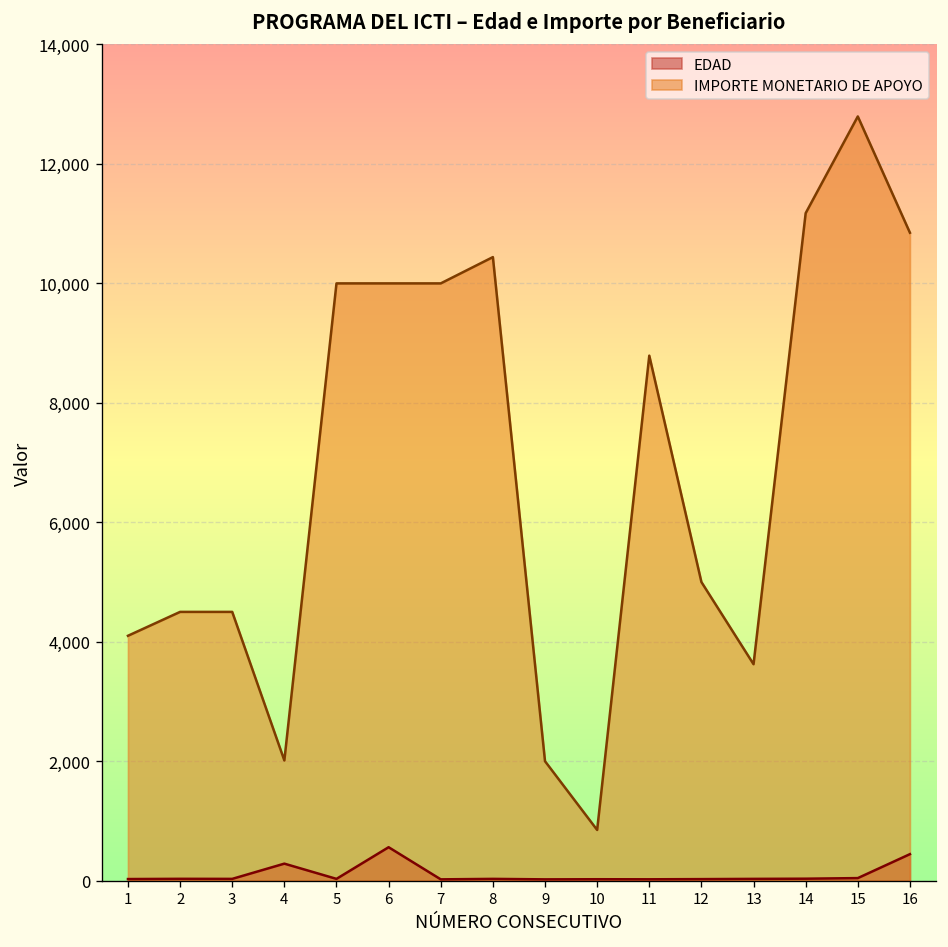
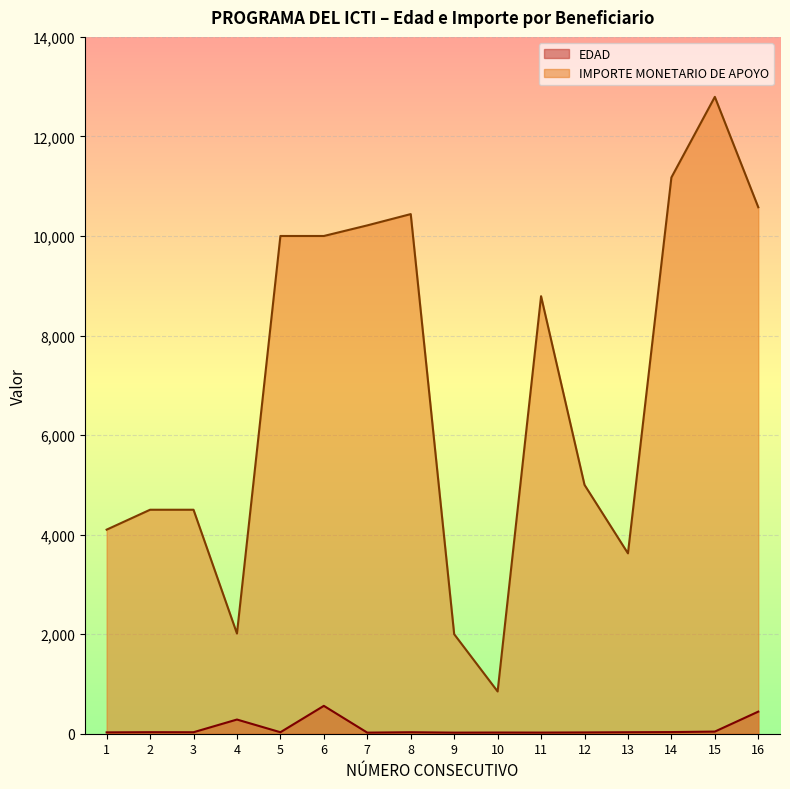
IMPORTE MONETARIO DE APOYO, 7: 10,000 -> 10,200
IMPORTE MONETARIO DE APOYO, 16: 10,800 -> 10,600
